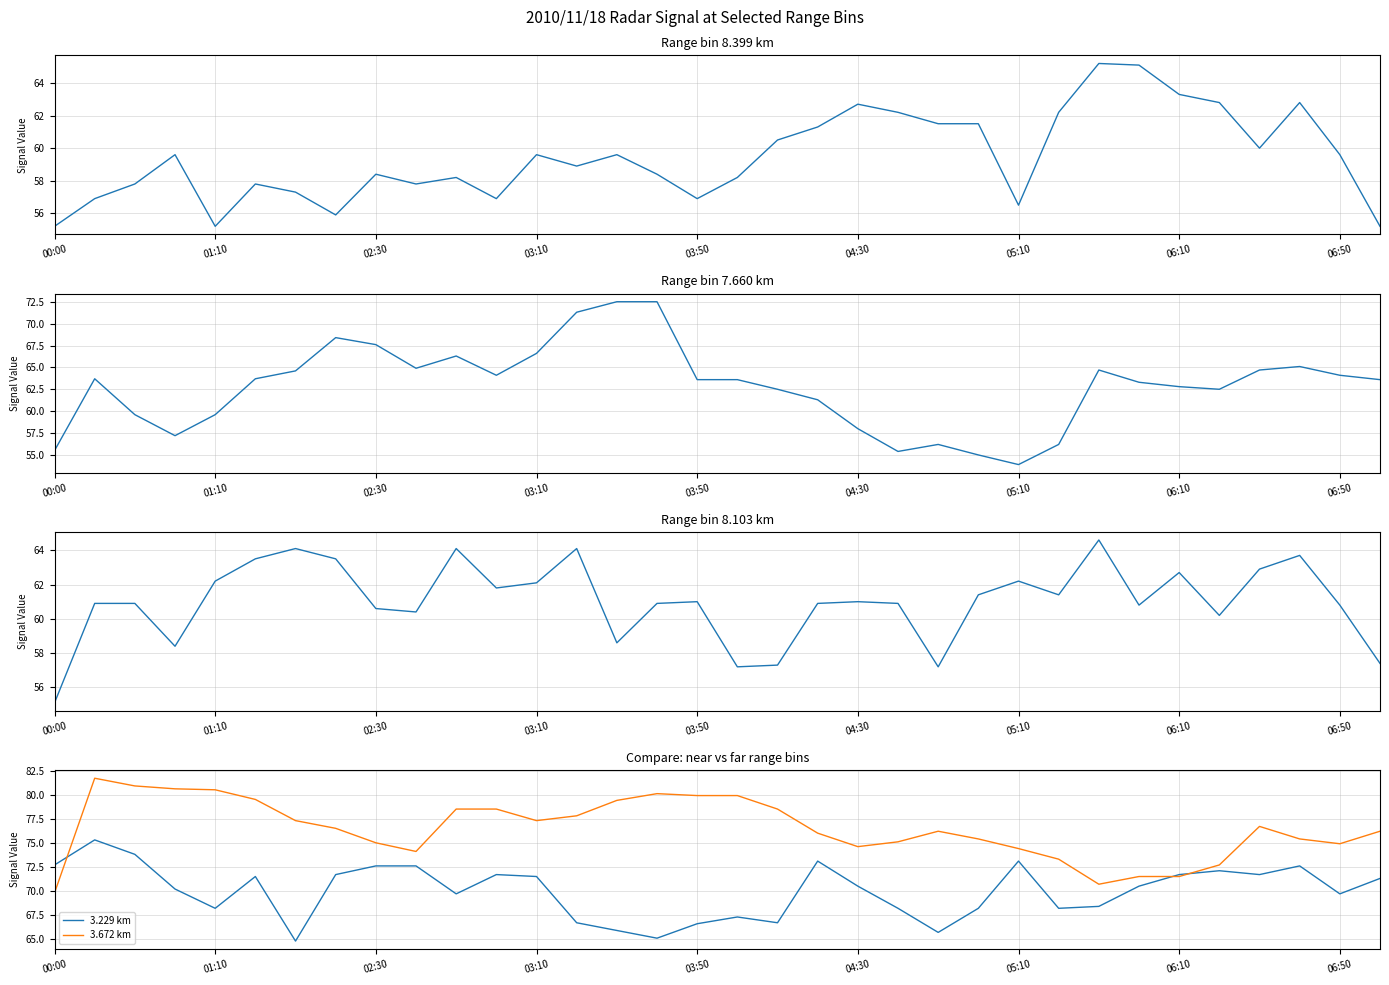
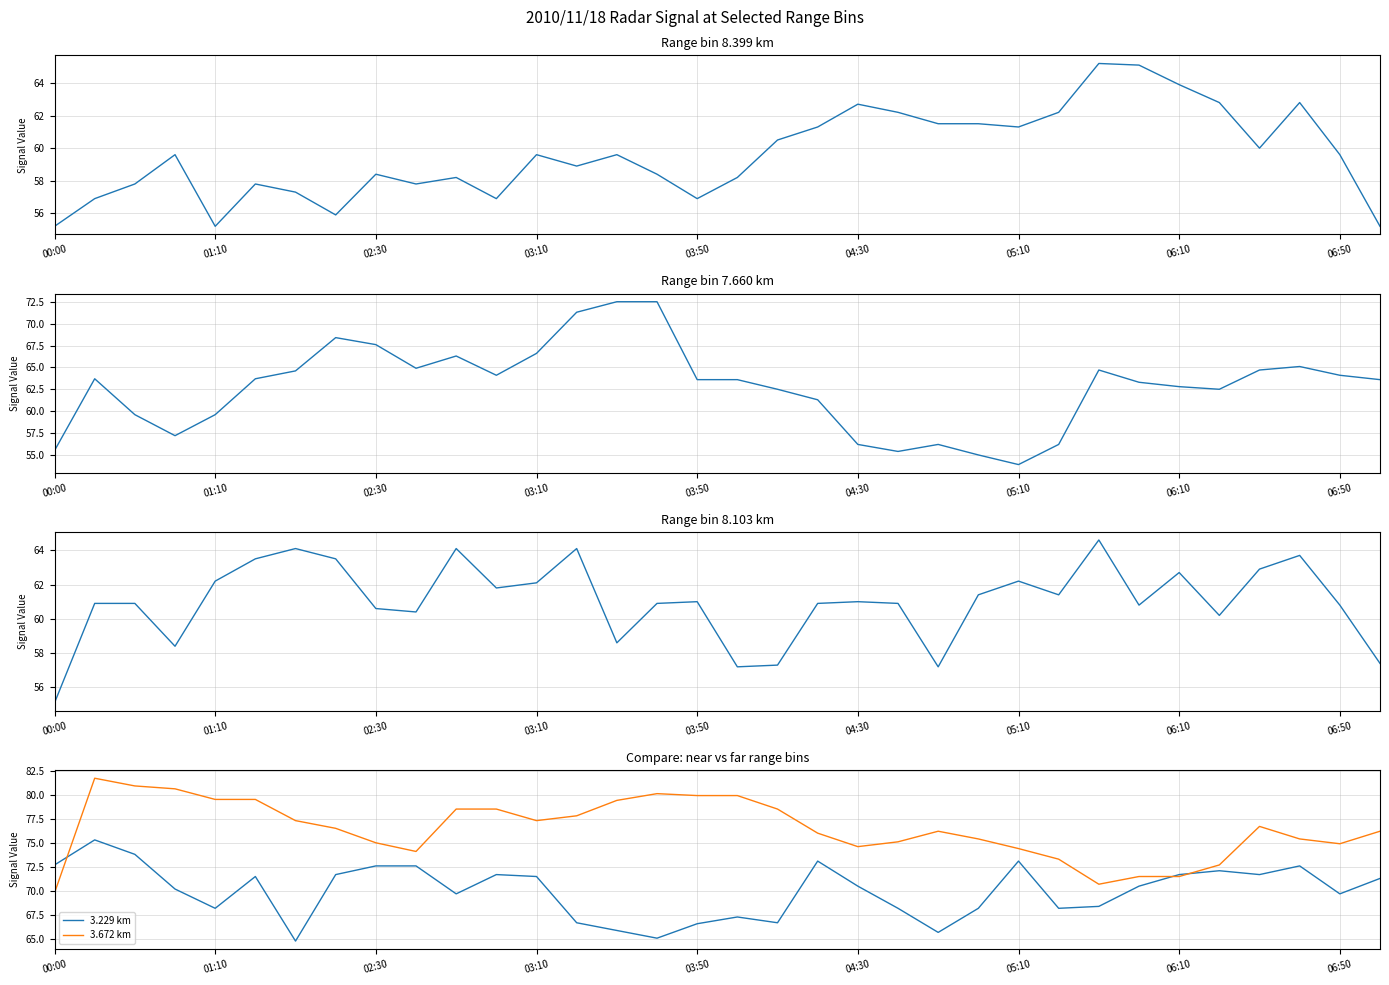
Range bin 8.399 km, 05:10: 56.5 -> 61.3
Range bin 8.399 km, 06:10: 63.3 -> 63.9
Range bin 7.660 km, 04:30: 58 -> 56
Compare: near vs far range bins, 3.672 km, 01:10: 81 -> 80
